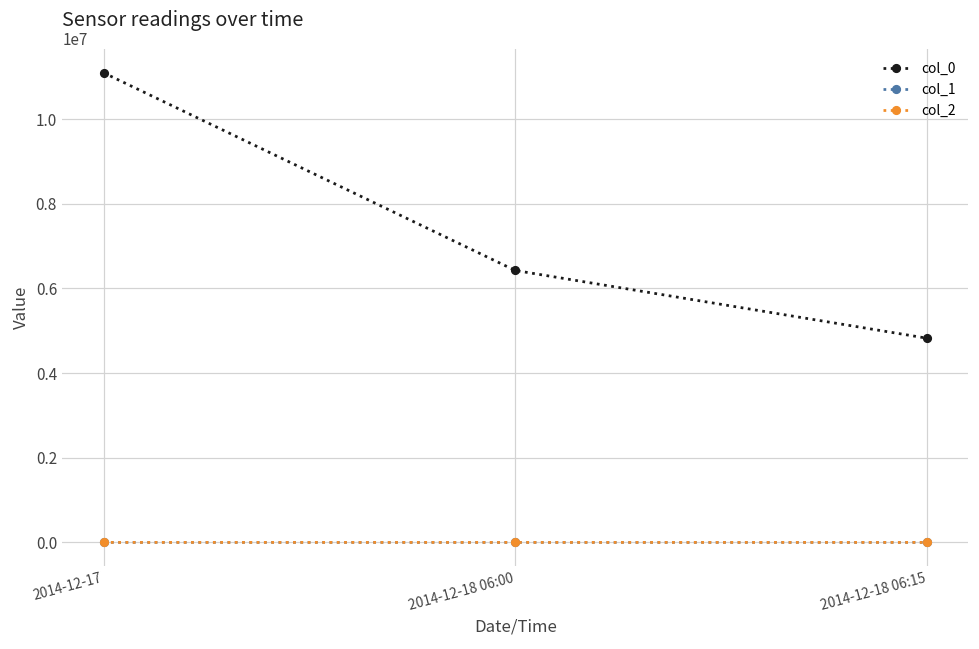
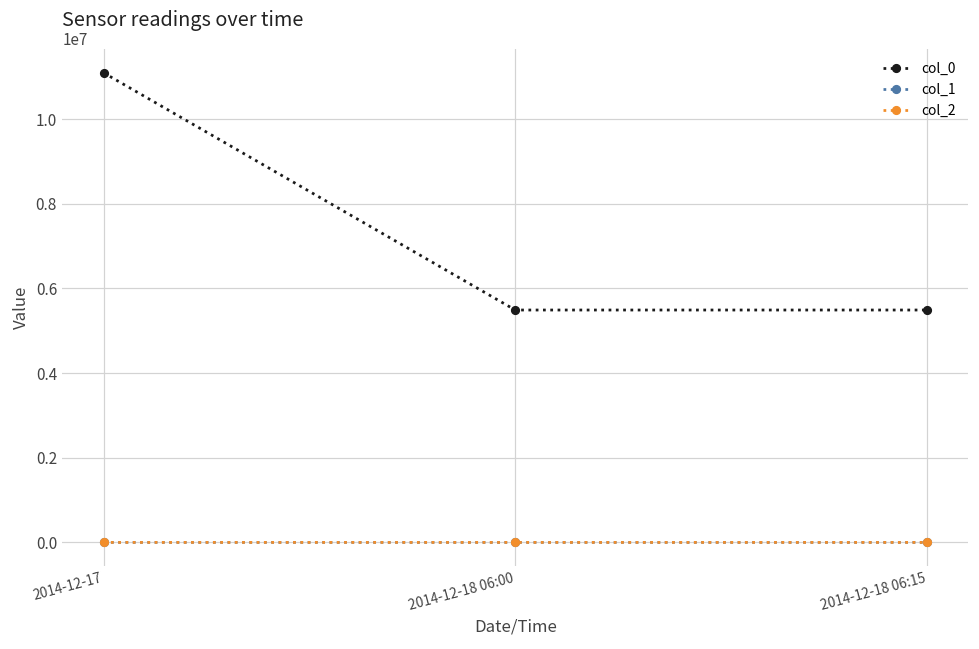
col_0, 2014-12-18 06:00: 6400000 -> 5500000
col_0, 2014-12-18 06:15: 4800000 -> 5500000
